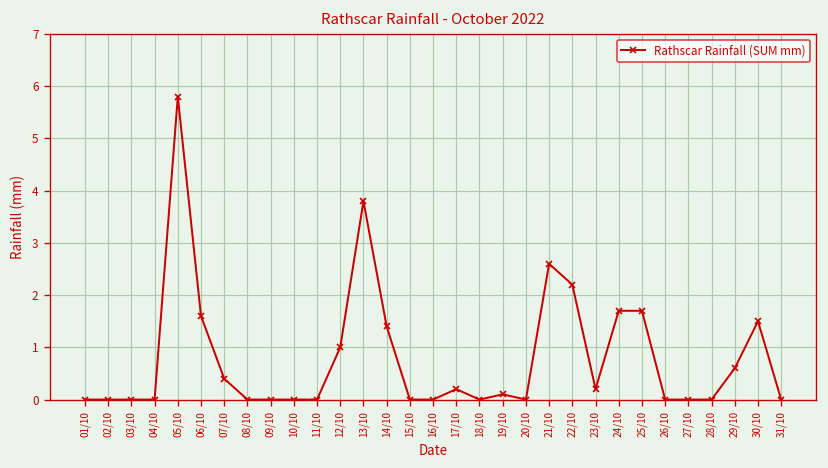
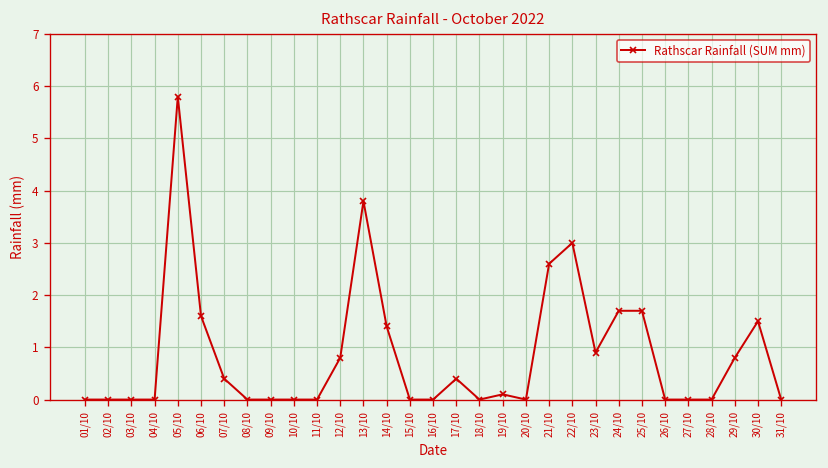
12/10: 1.0 -> 0.8
17/10: 0.2 -> 0.4
22/10: 2.2 -> 3.0
23/10: 0.2 -> 0.9
29/10: 0.6 -> 0.8
